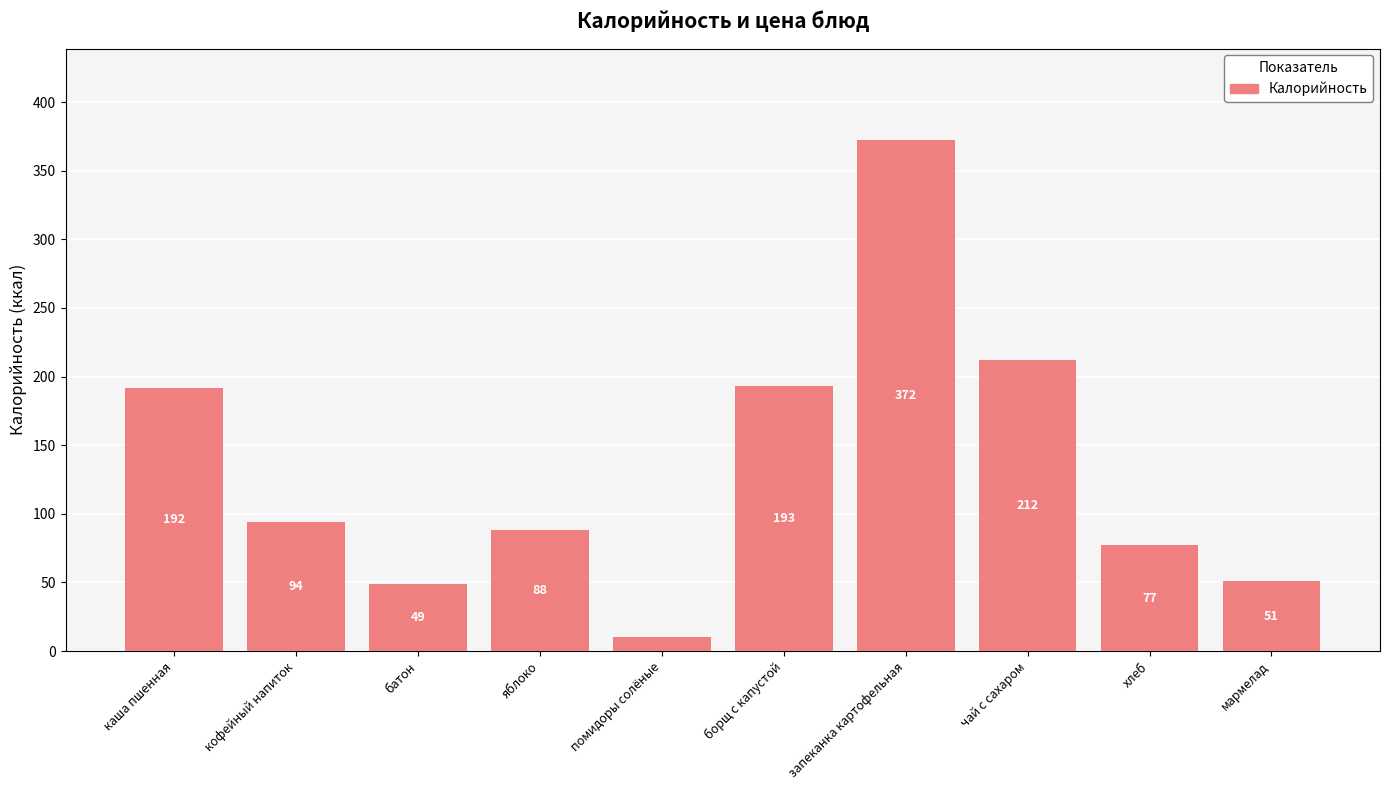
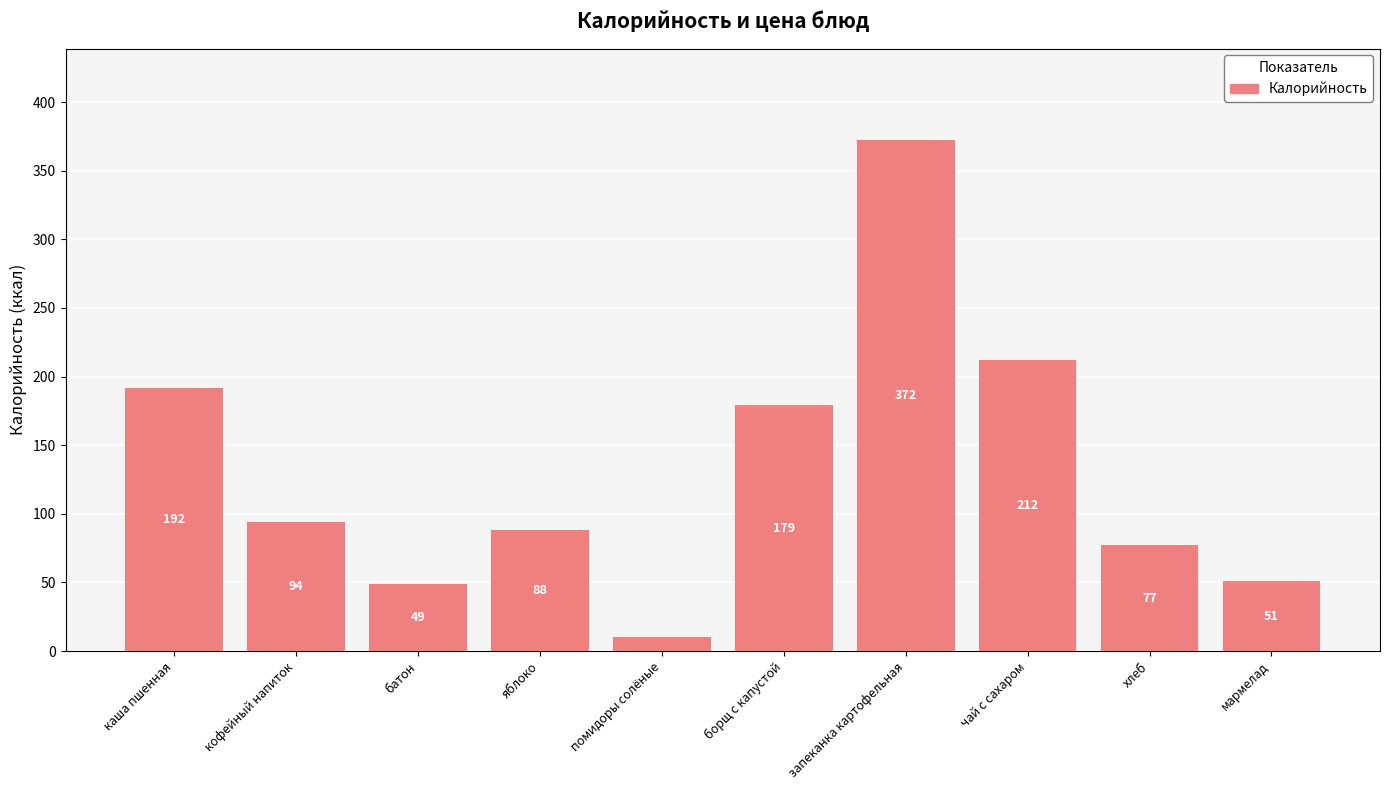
борщ с капустой: 193 -> 179
